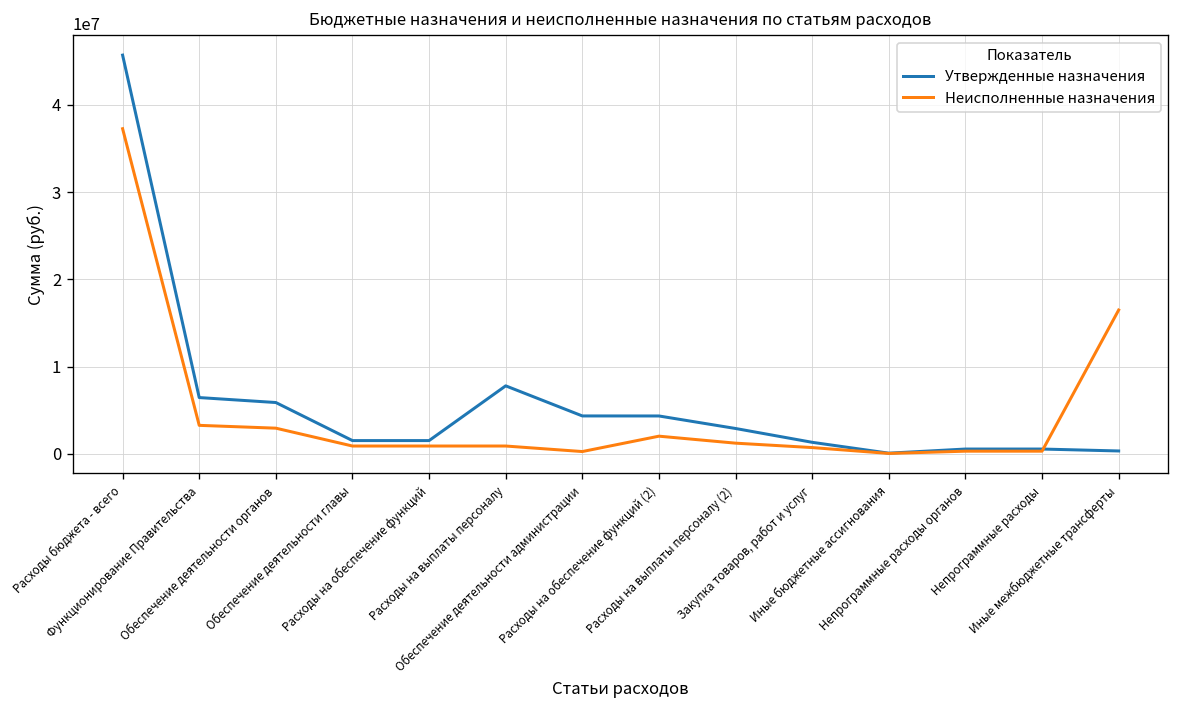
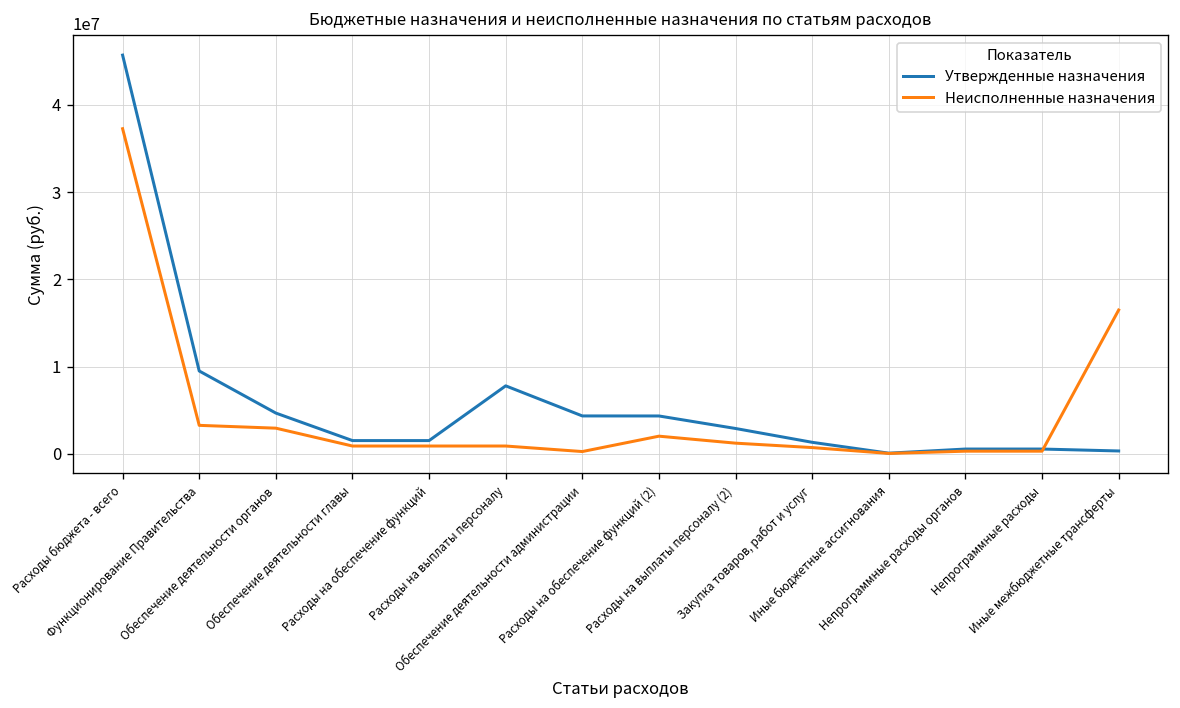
Утвержденные назначения, Функционирование Правительства: 6000000 -> 10000000
Утвержденные назначения, Обеспечение деятельности органов: 6000000 -> 5000000
